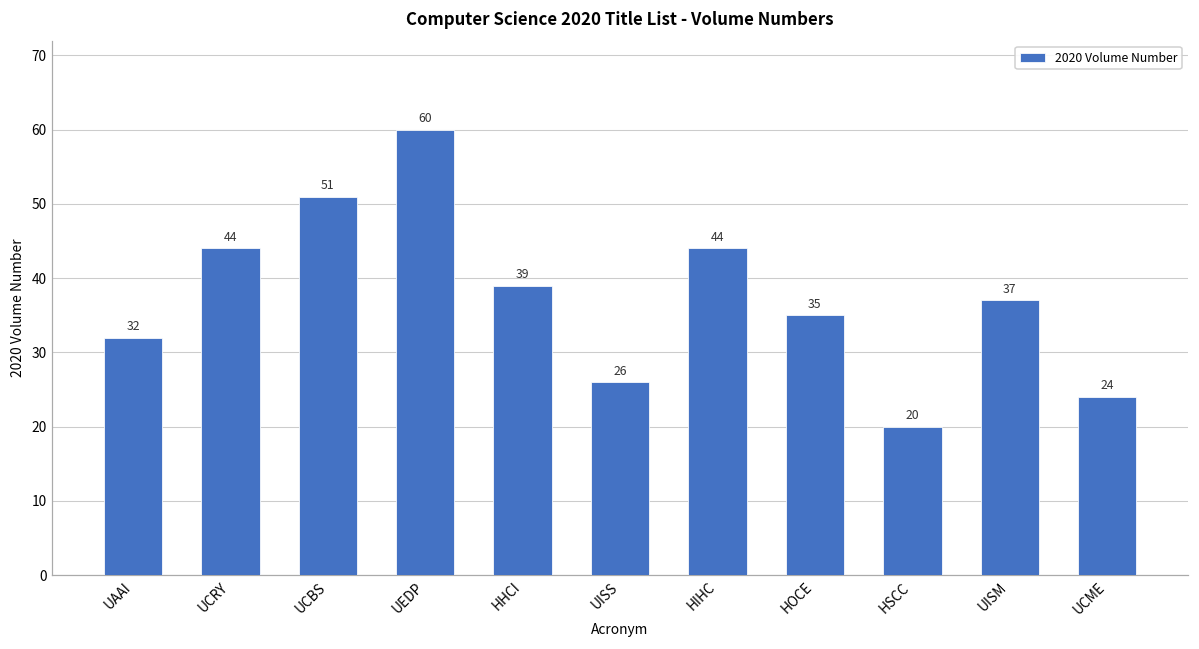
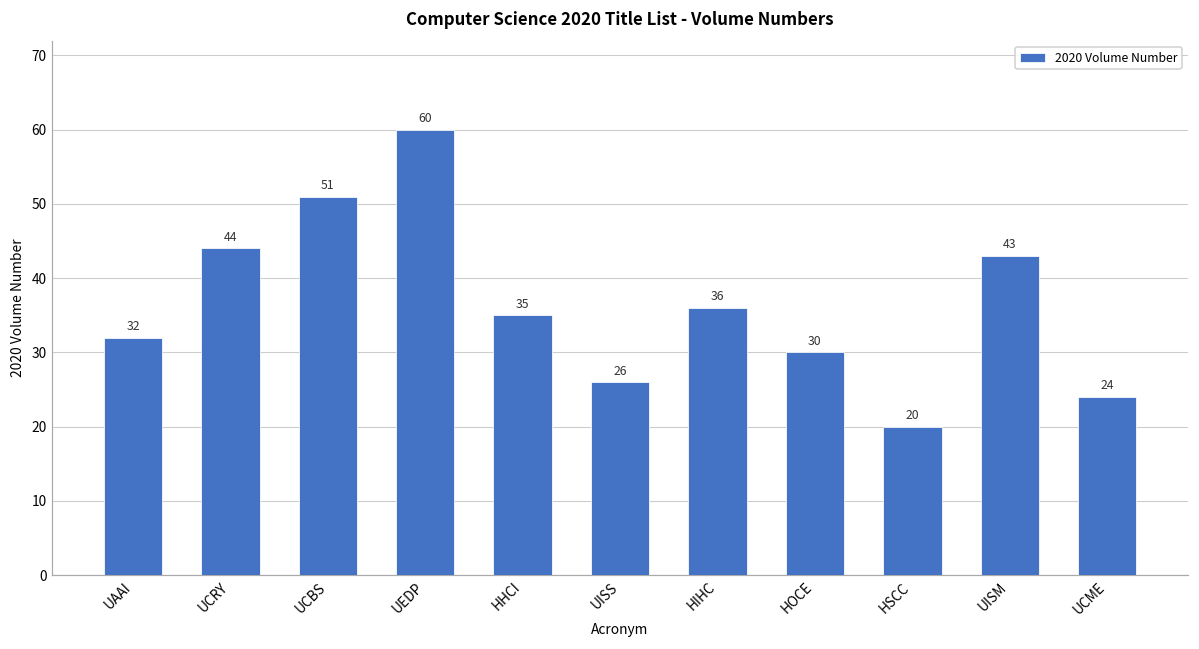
HHCI: 39 -> 35
HIHC: 44 -> 36
HOCE: 35 -> 30
UISM: 37 -> 43
